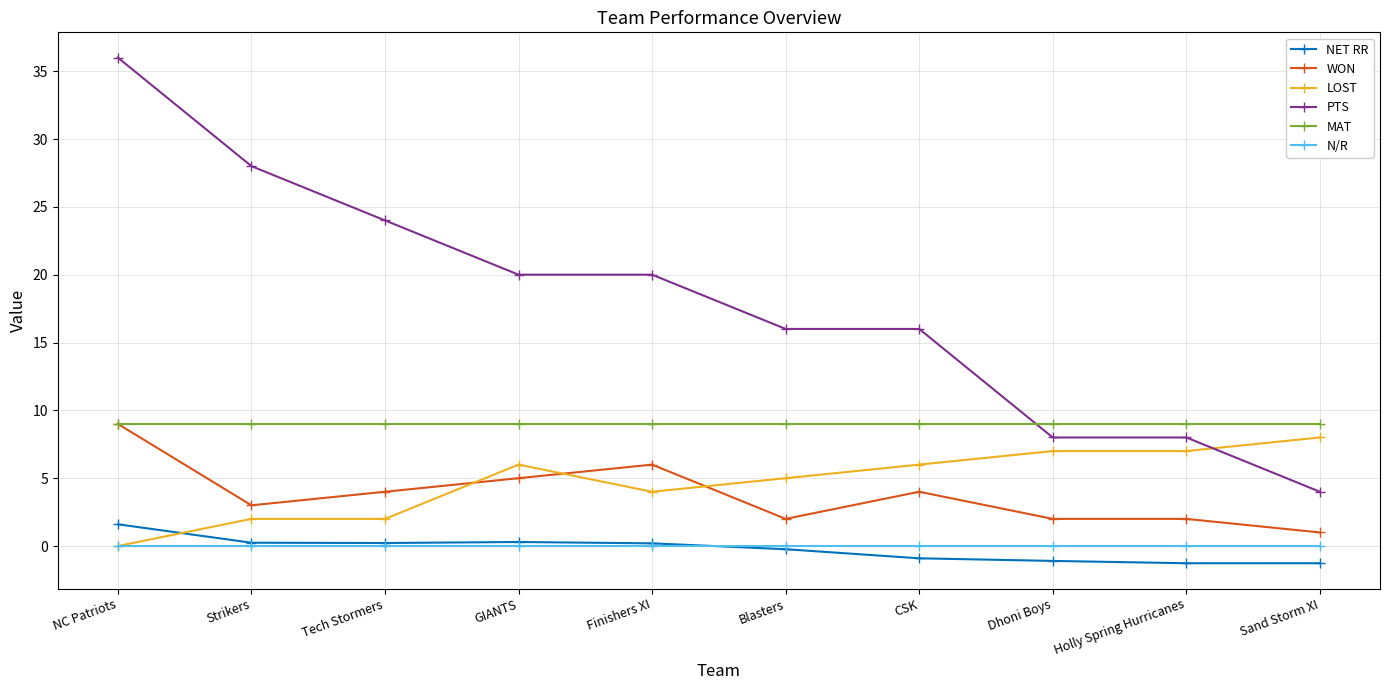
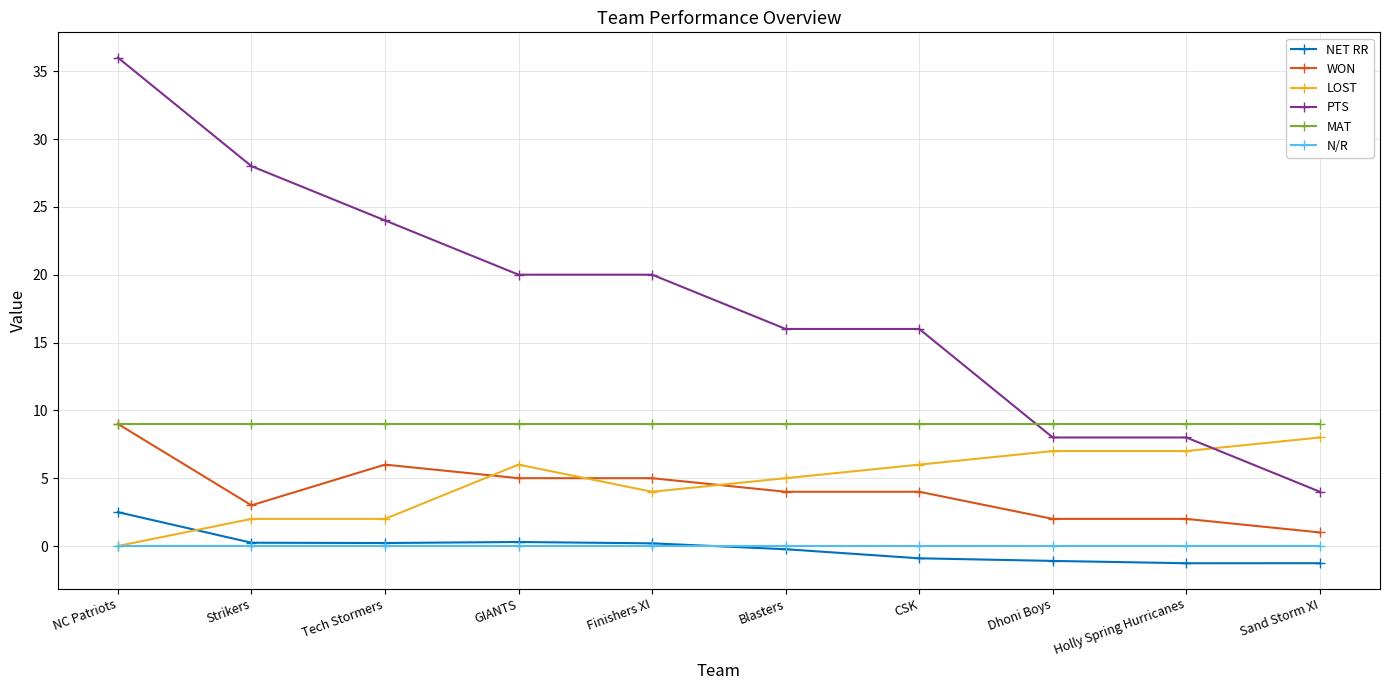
NET RR, NC Patriots: 1.6 -> 2.5
WON, Tech Stormers: 4 -> 6
WON, Finishers XI: 6 -> 5
WON, Blasters: 2 -> 4
